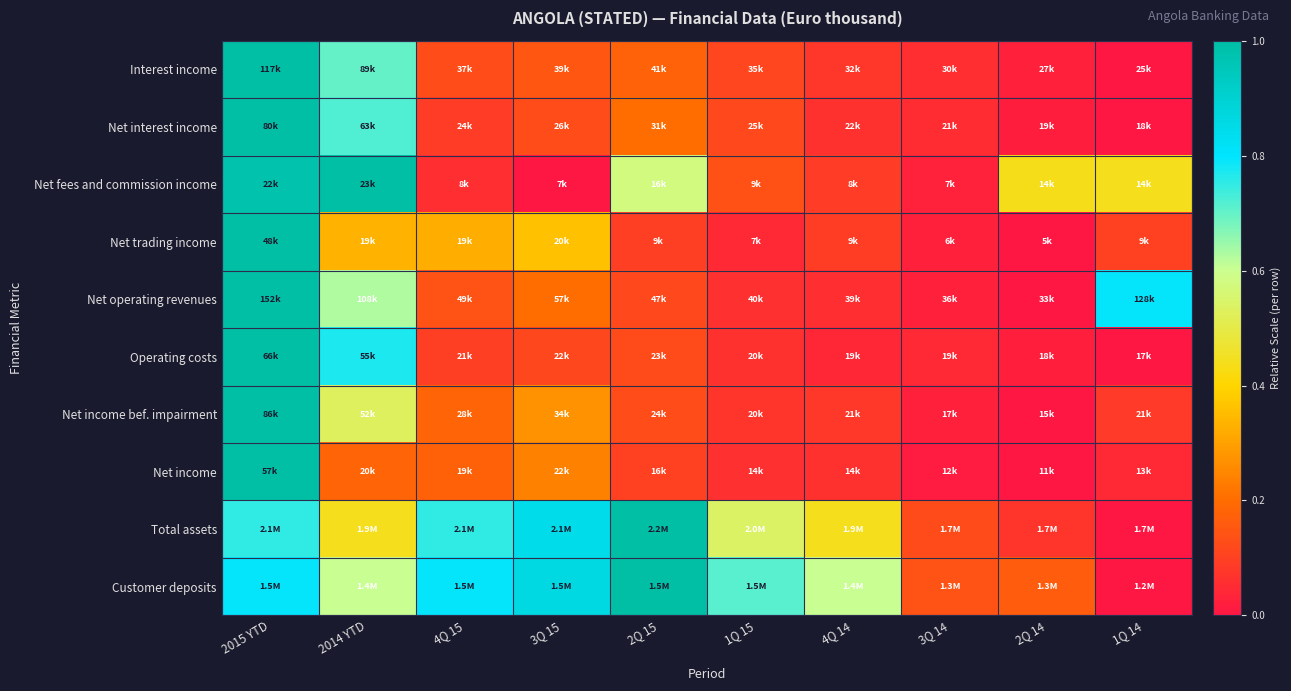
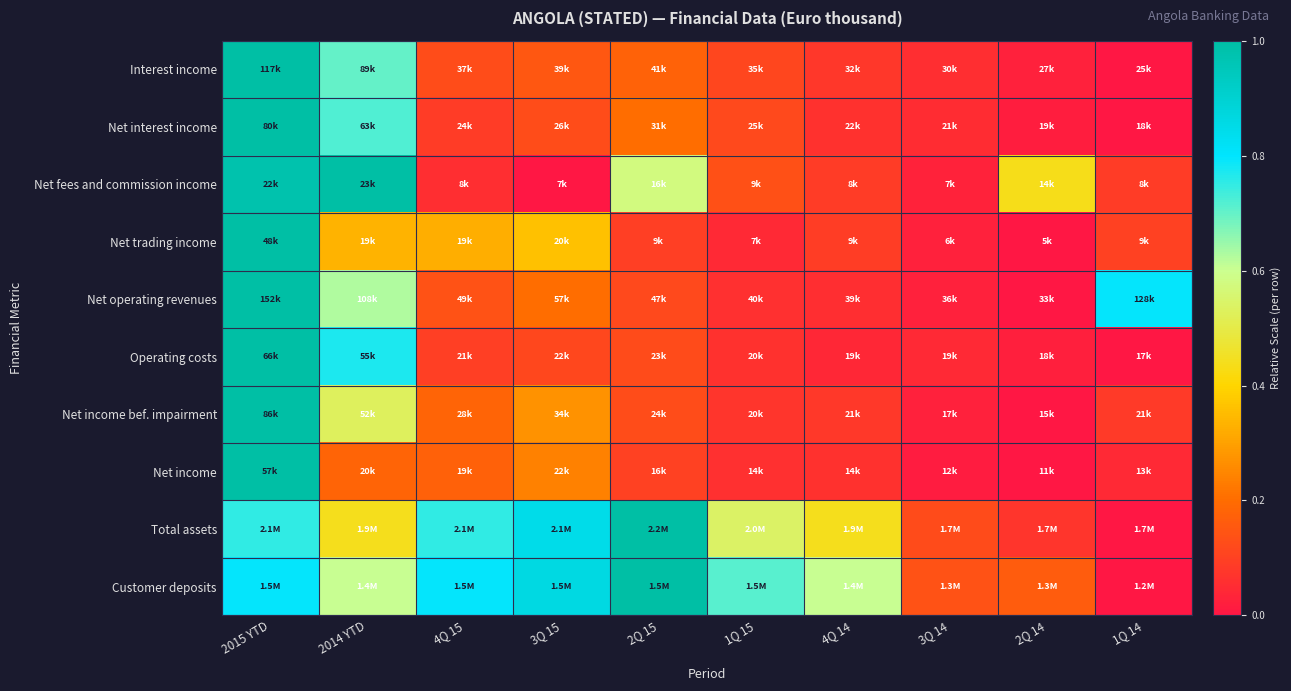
Net fees and commission income, 1Q 14: 14k -> 8k
